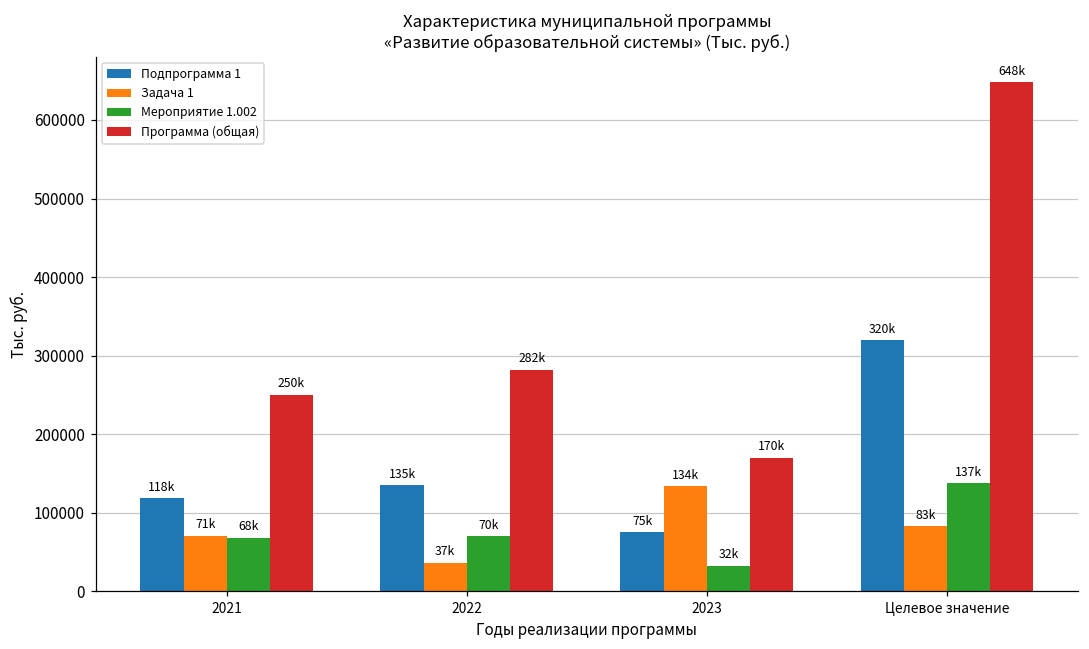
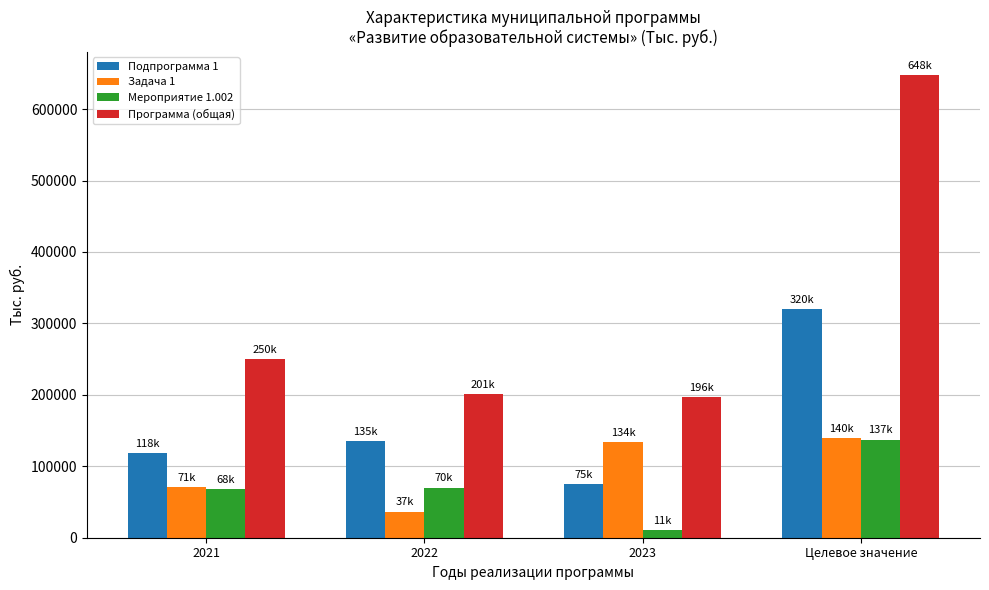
Программа (общая), 2022: 282k -> 201k
Мероприятие 1.002, 2023: 32k -> 11k
Программа (общая), 2023: 170k -> 196k
Задача 1, Целевое значение: 83k -> 140k
